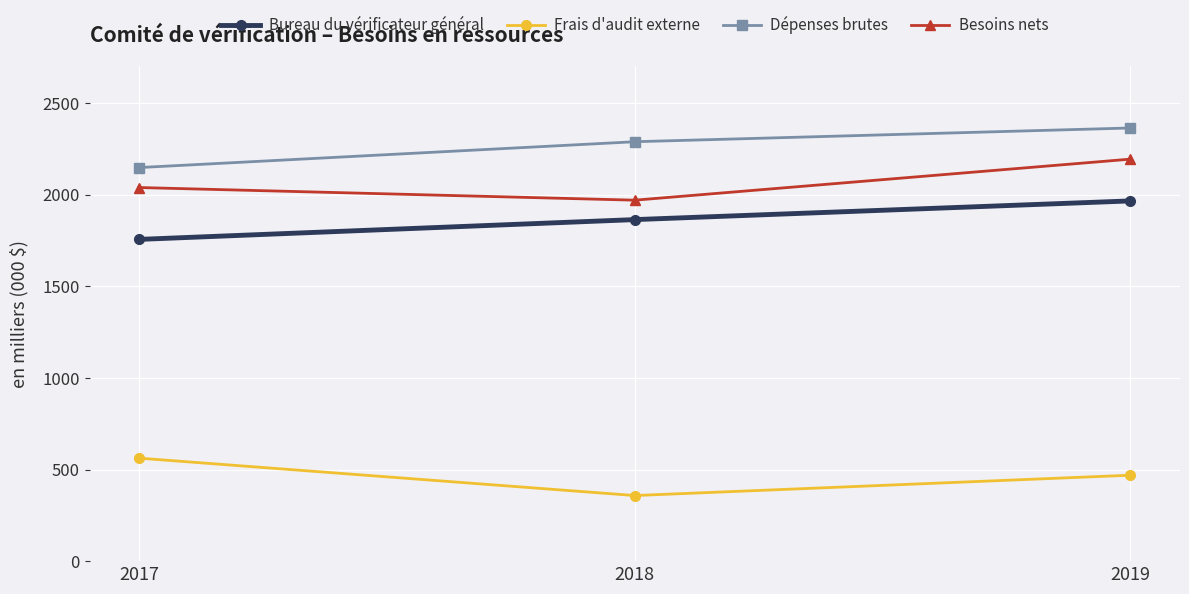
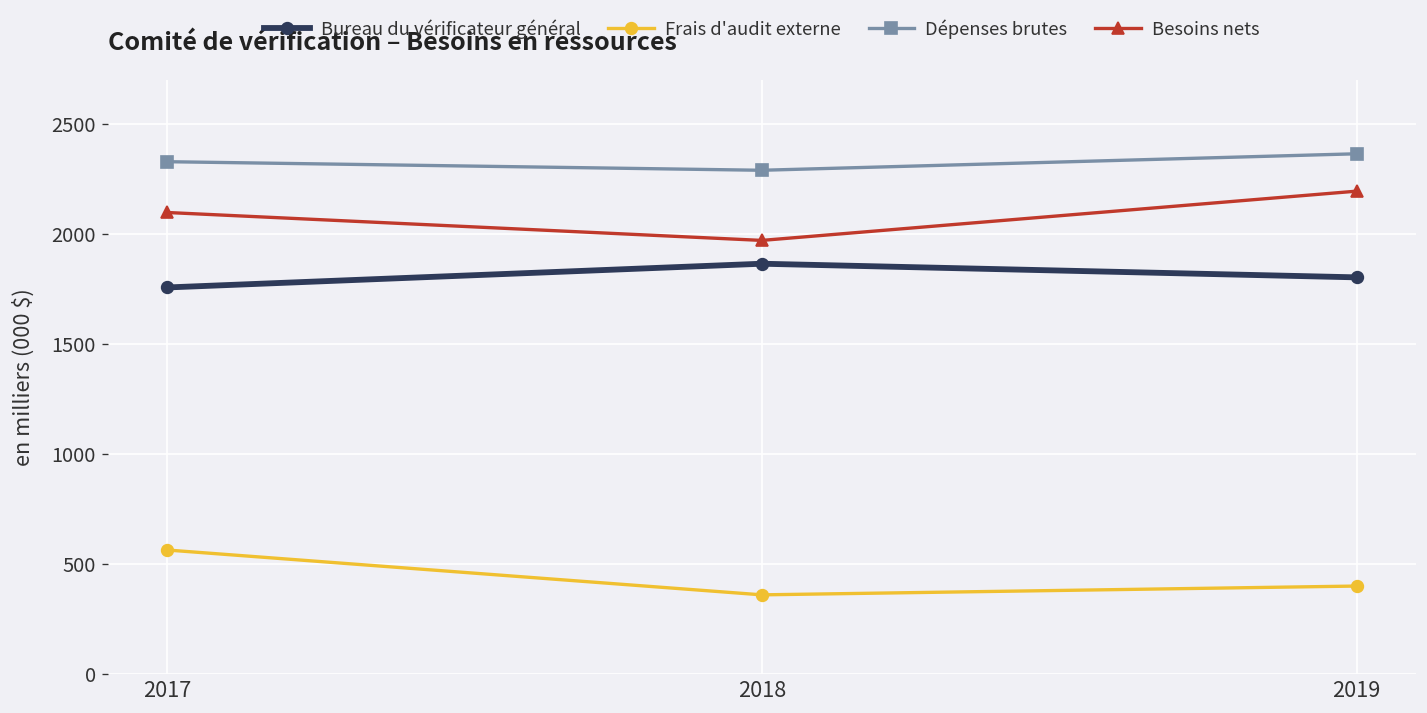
Dépenses brutes, 2017: 2150 -> 2330
Besoins nets, 2017: 2040 -> 2100
Bureau du vérificateur général, 2019: 1970 -> 1800
Frais d'audit externe, 2019: 470 -> 400
